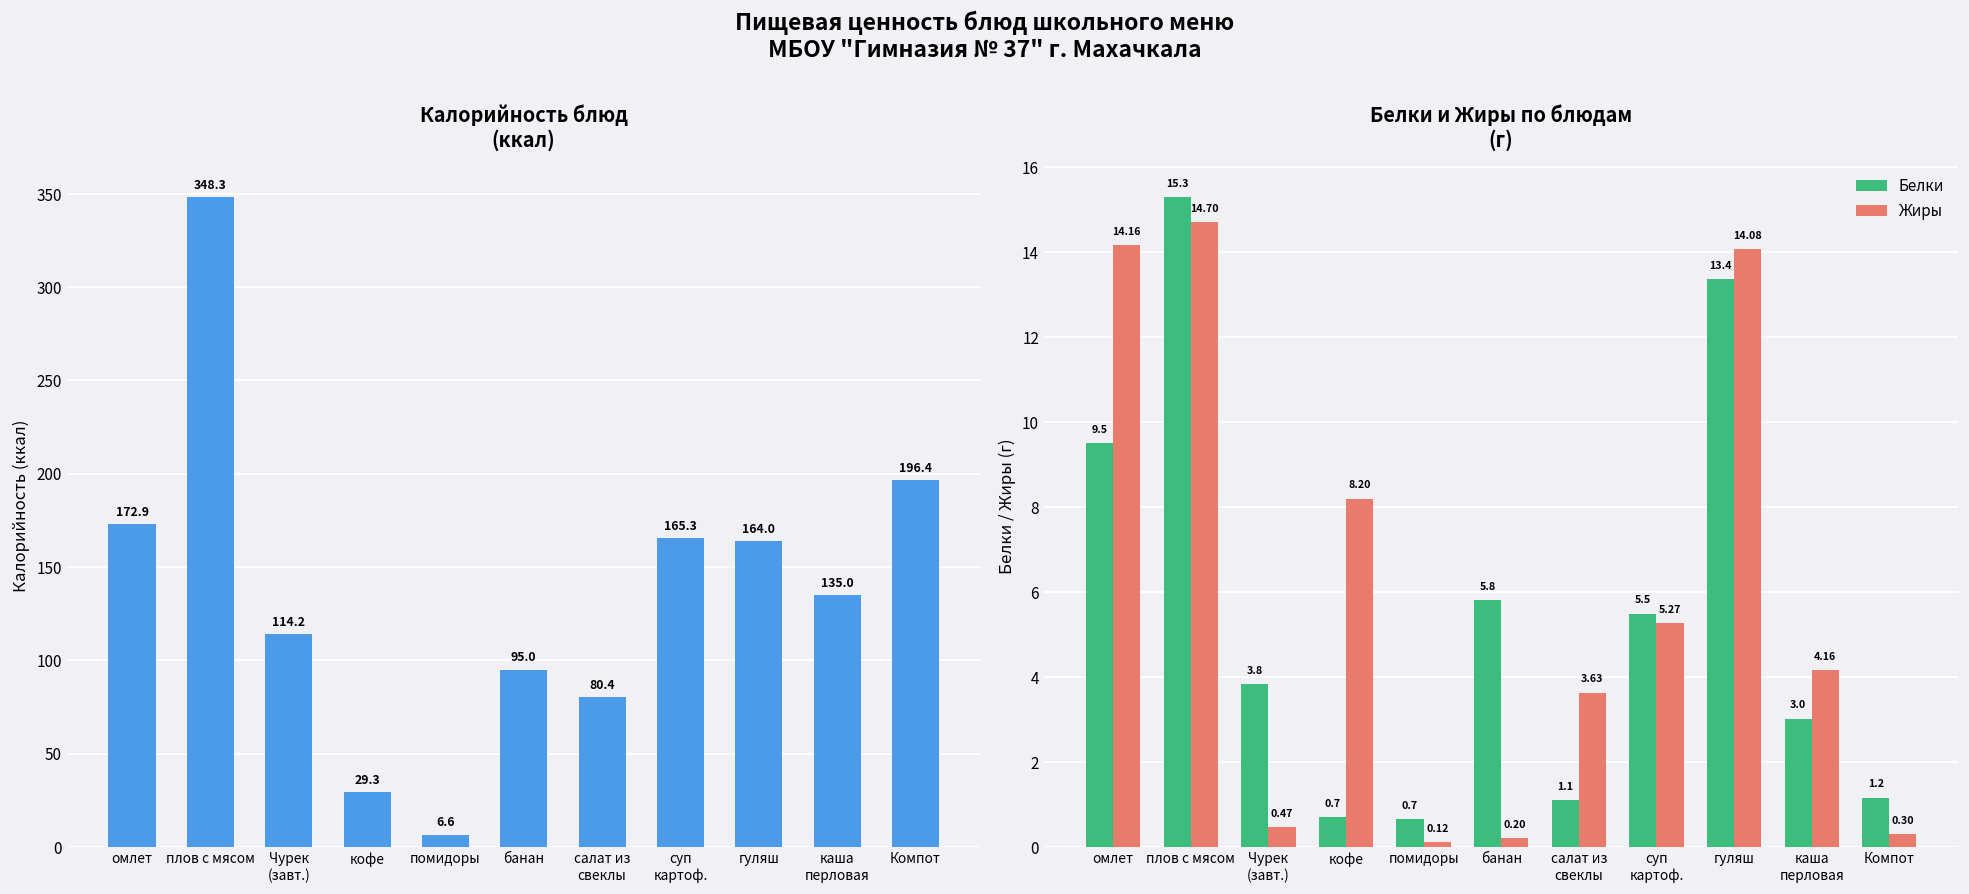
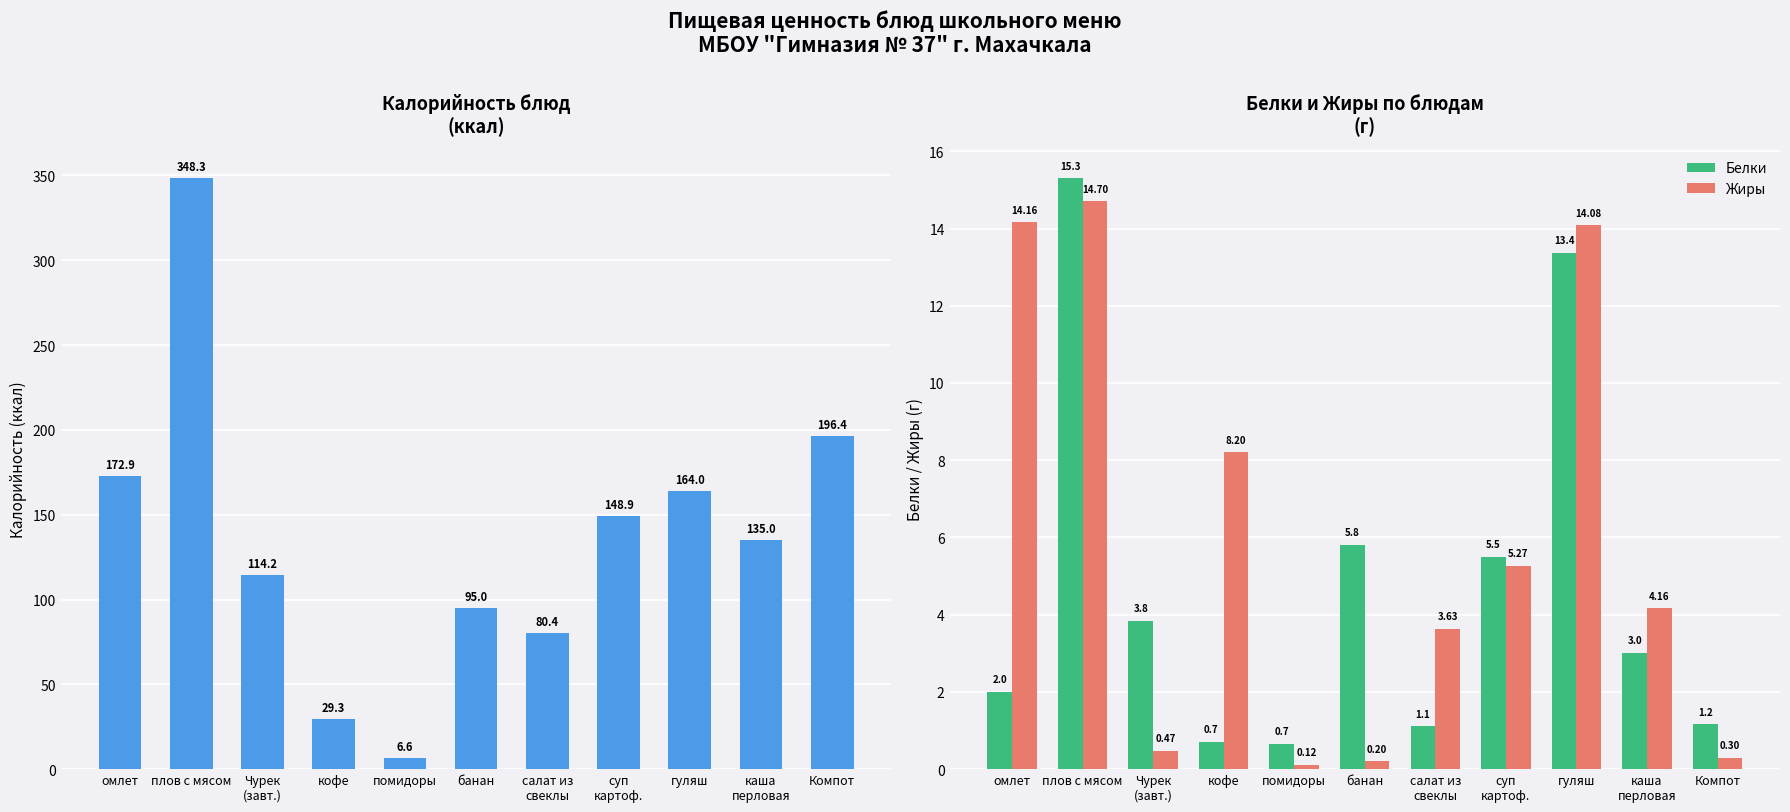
Калорийность блюд (ккал), суп картоф.: 165.3 -> 148.9
Белки и Жиры по блюдам (г), Белки, омлет: 9.5 -> 2.0
